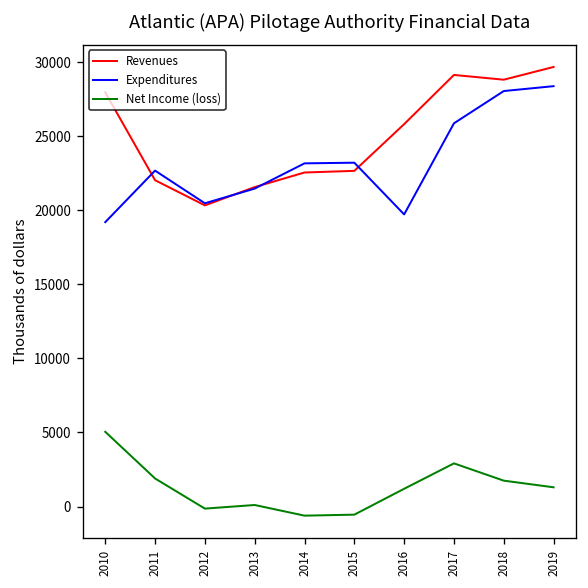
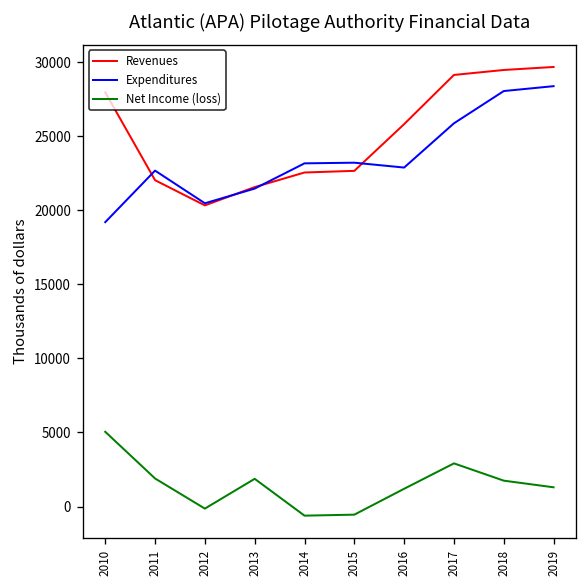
Net Income (loss), 2013: 100 -> 1900
Expenditures, 2016: 19700 -> 22900
Revenues, 2018: 28800 -> 29500
